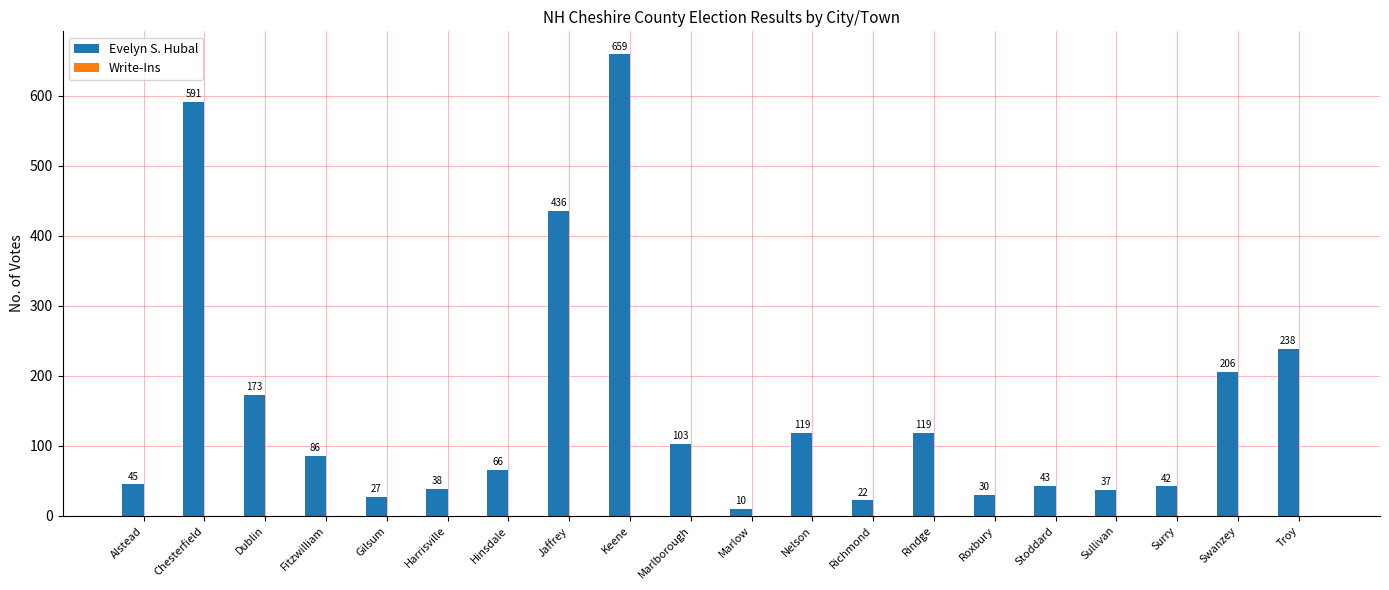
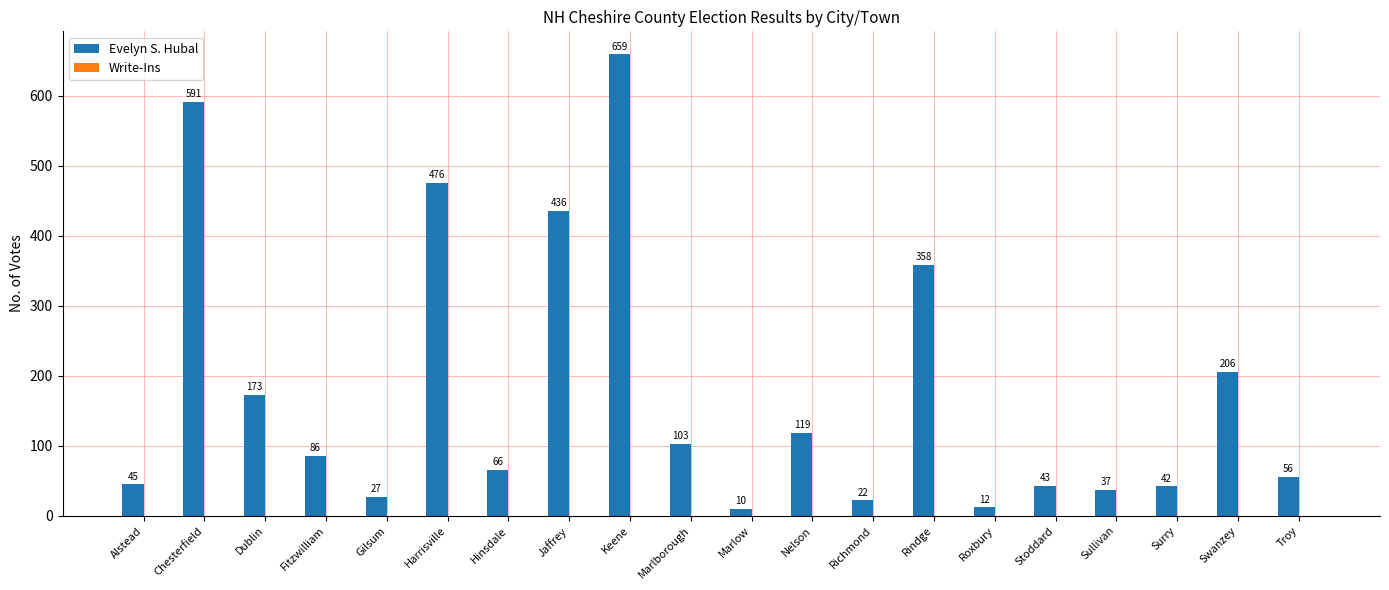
Evelyn S. Hubal, Harrisville: 38 -> 476
Evelyn S. Hubal, Rindge: 119 -> 358
Evelyn S. Hubal, Roxbury: 30 -> 12
Evelyn S. Hubal, Troy: 238 -> 56
